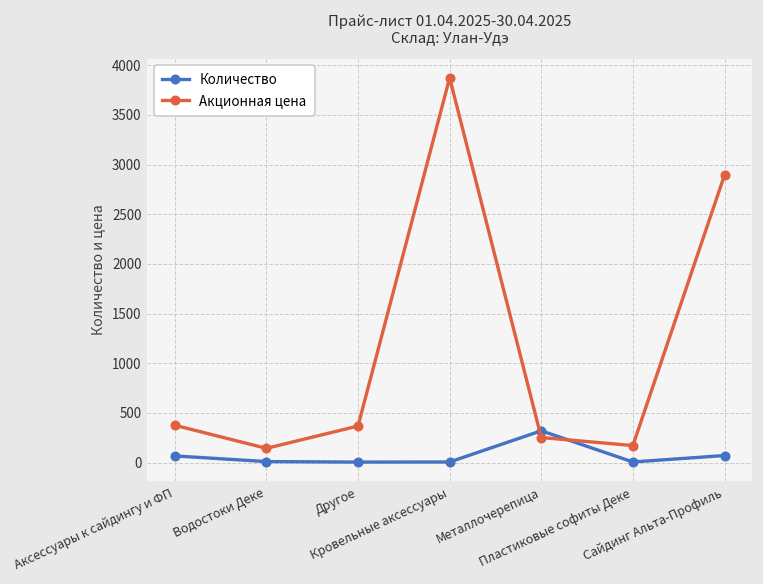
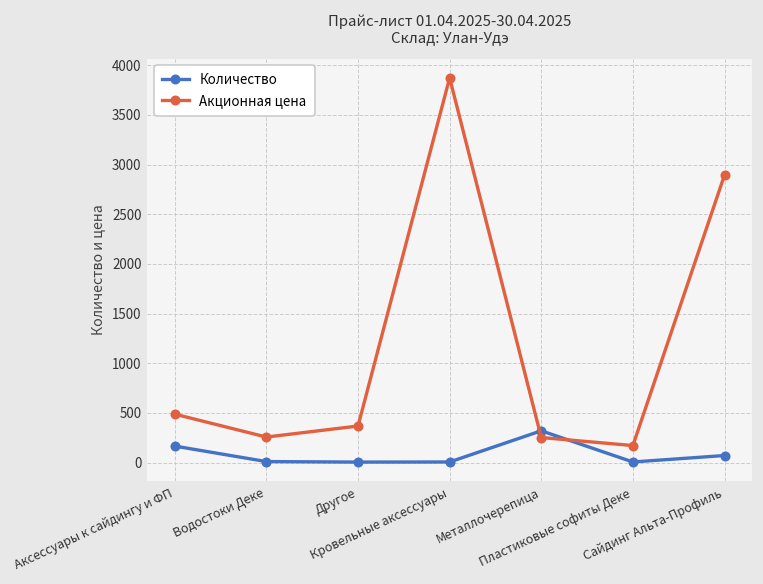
Количество, Аксессуары к сайдингу и ФП: 100 -> 200
Акционная цена, Аксессуары к сайдингу и ФП: 400 -> 500
Акционная цена, Водостоки Деке: 100 -> 300
